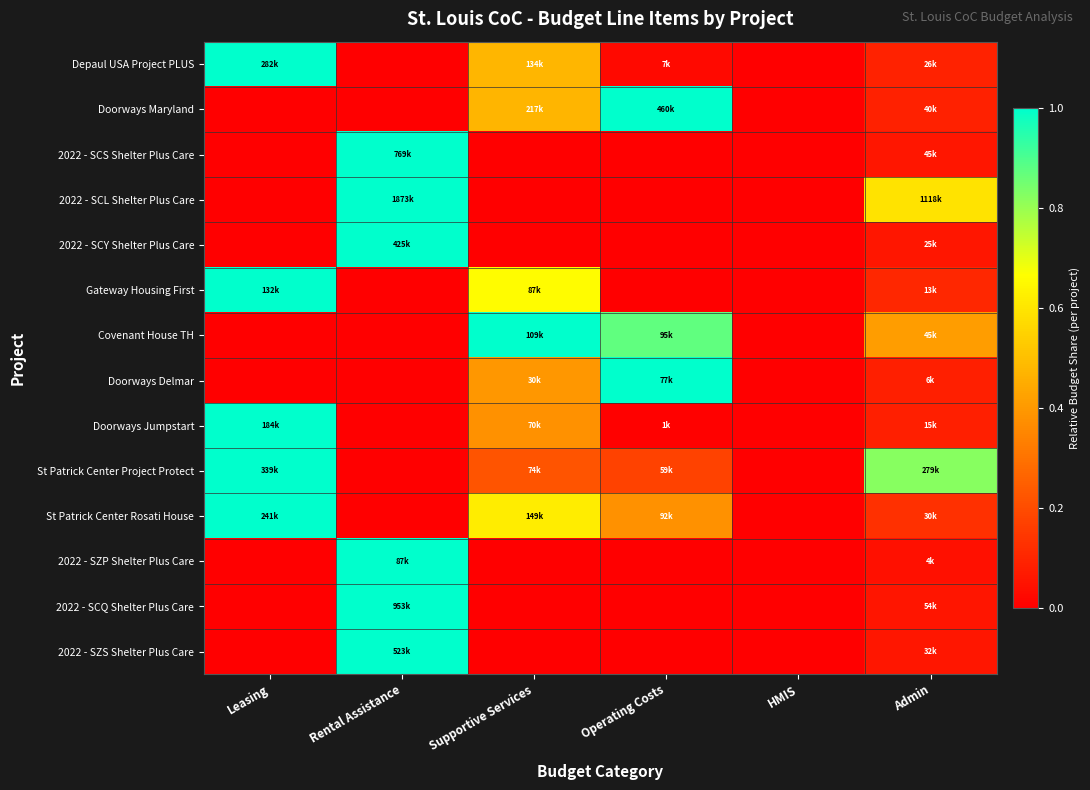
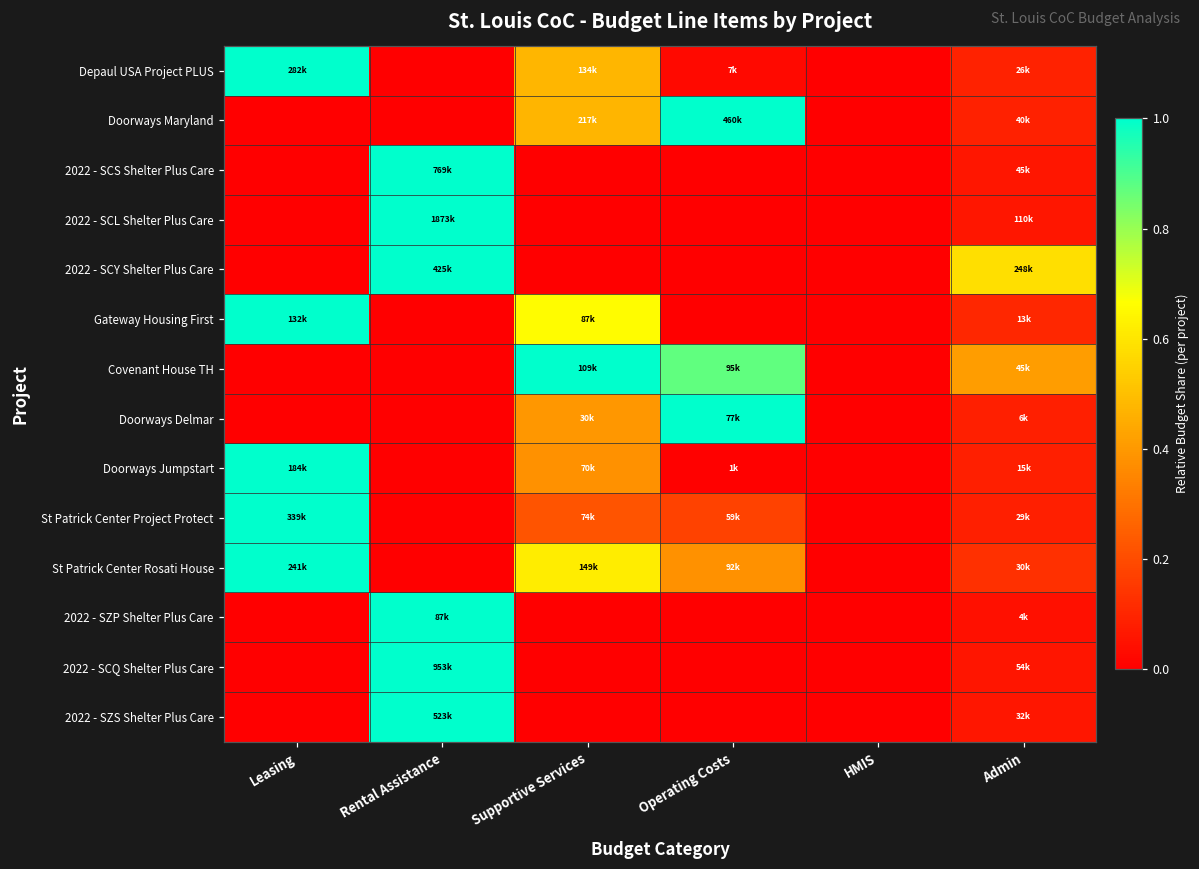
2022 - SCL Shelter Plus Care, Admin: 1118k -> 110k
2022 - SCY Shelter Plus Care, Admin: 25k -> 248k
St Patrick Center Project Protect, Admin: 279k -> 29k
